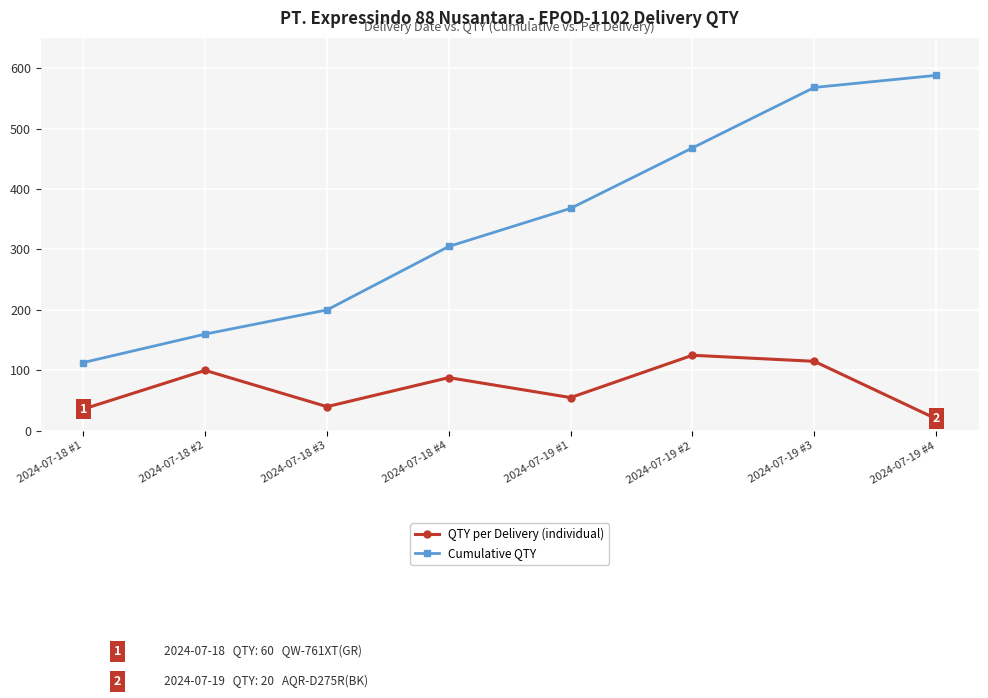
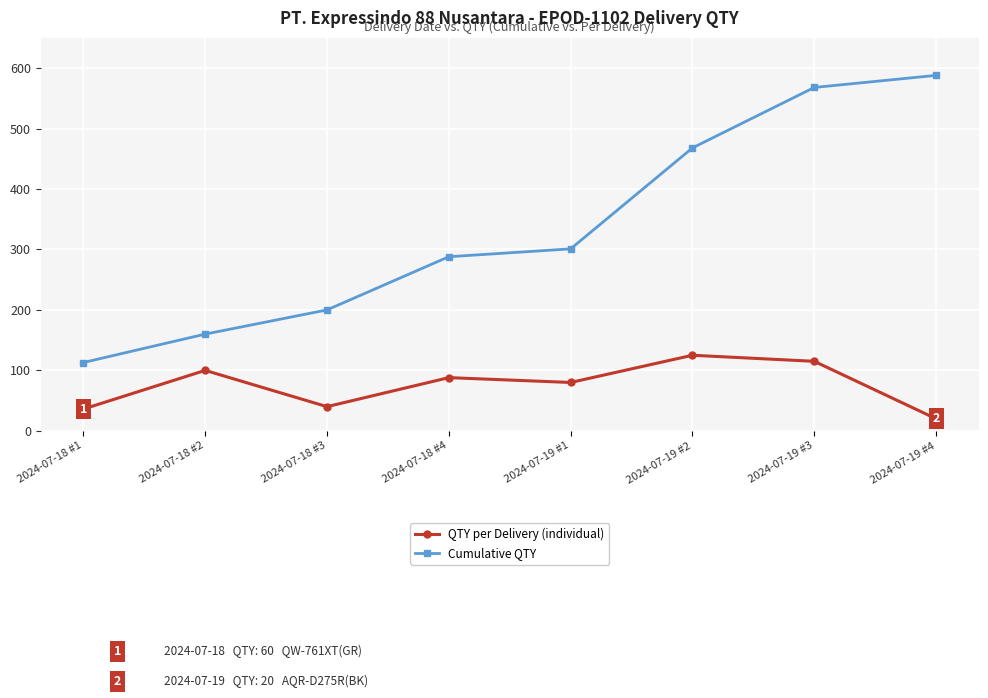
Cumulative QTY, 2024-07-18 #4: 310 -> 290
QTY per Delivery (individual), 2024-07-19 #1: 60 -> 80
Cumulative QTY, 2024-07-19 #1: 370 -> 300
